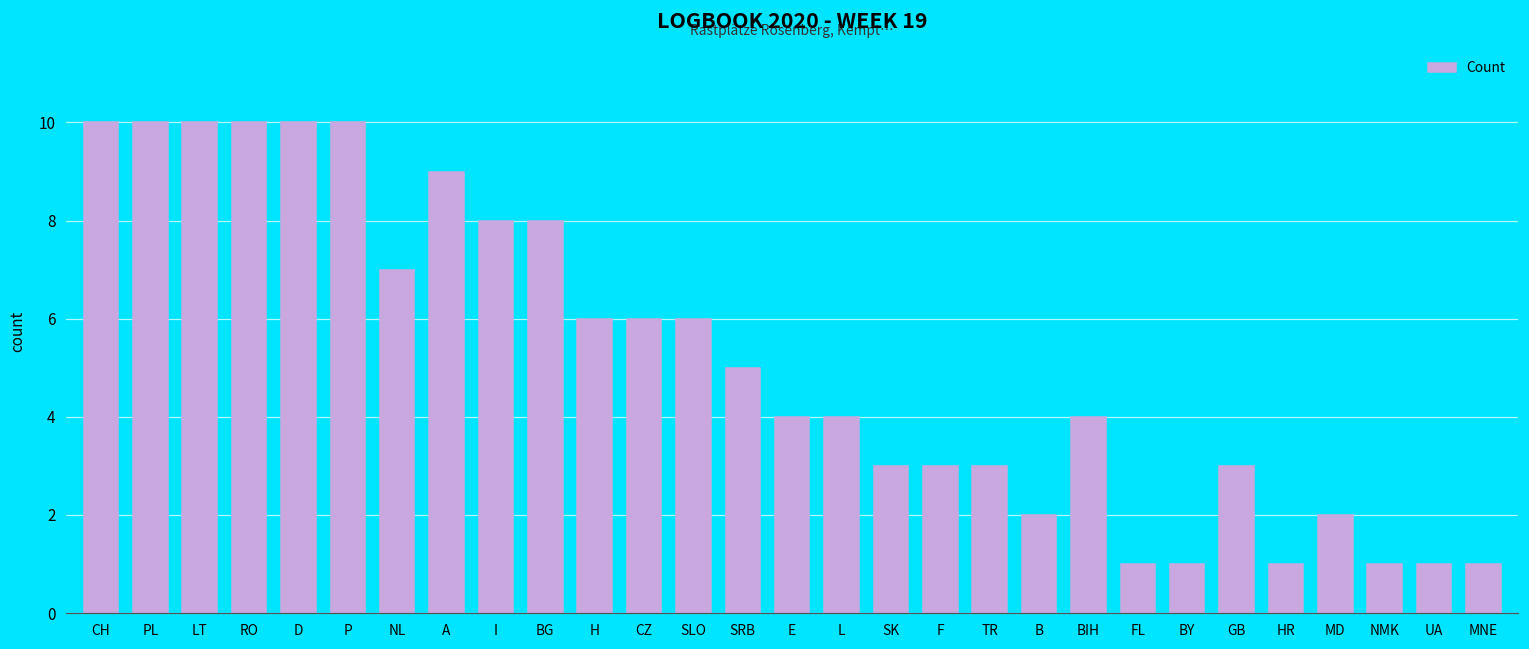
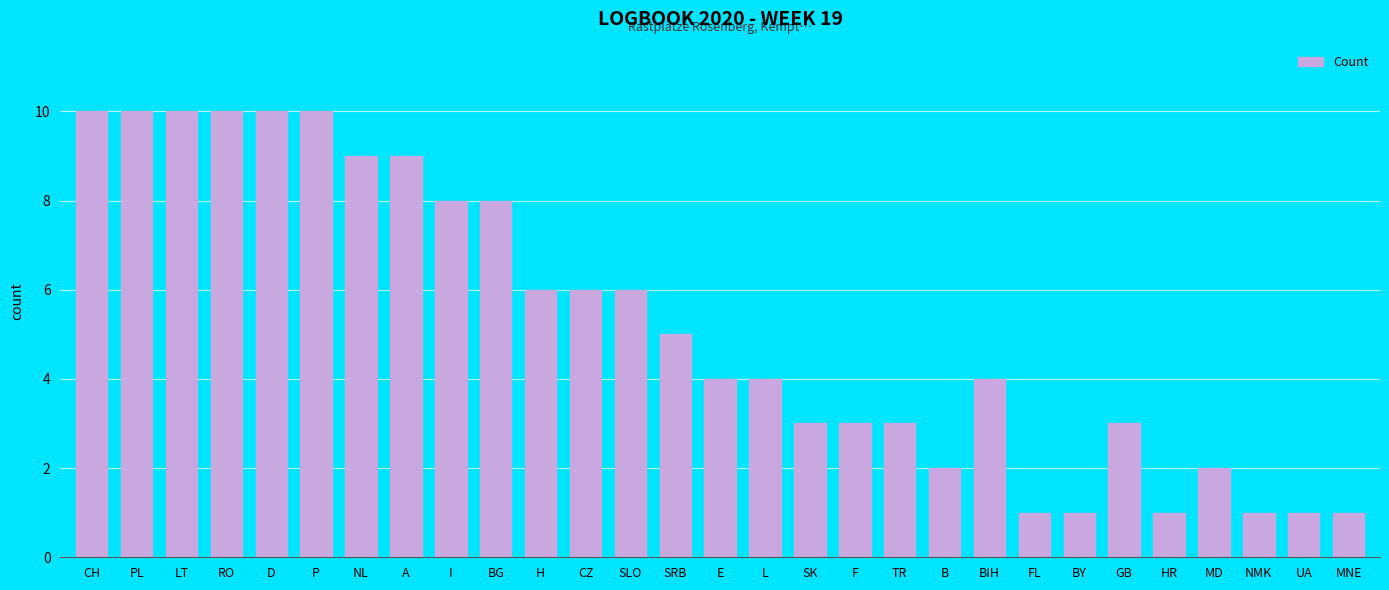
NL: 7 -> 9
